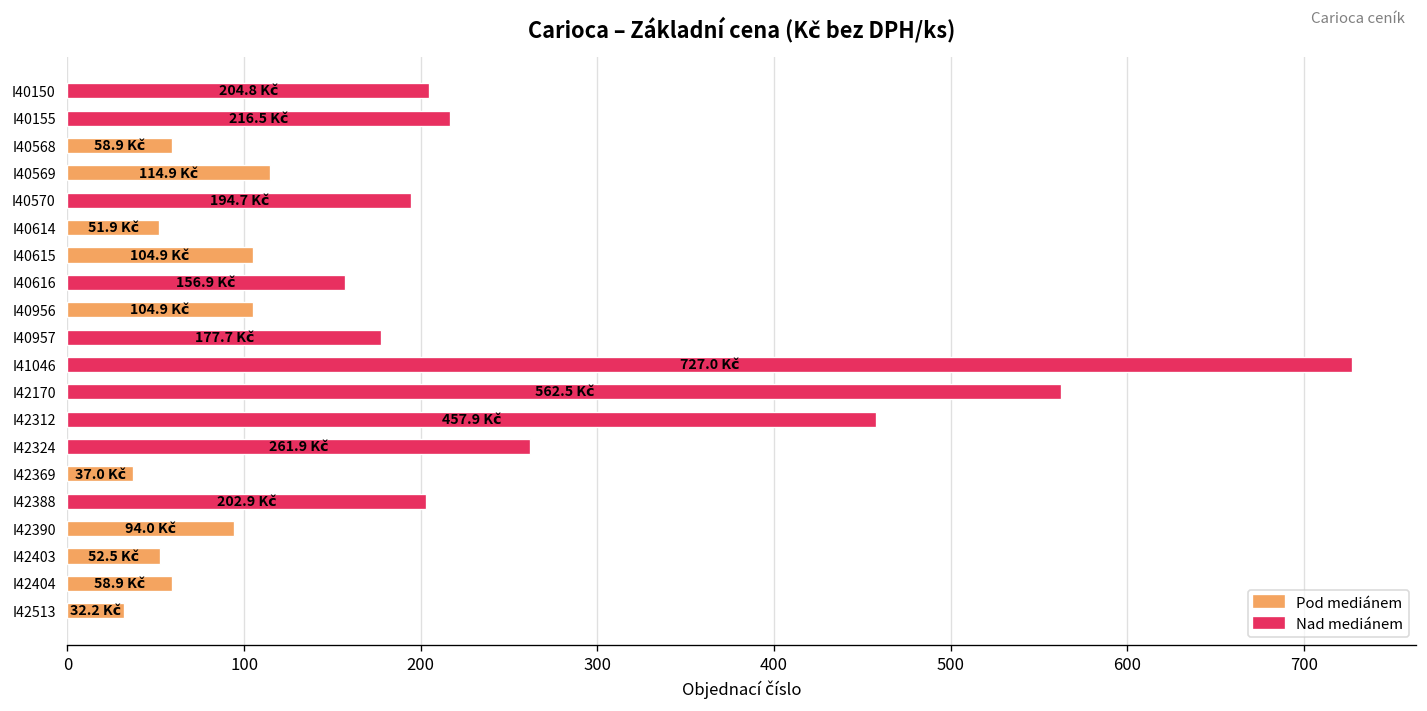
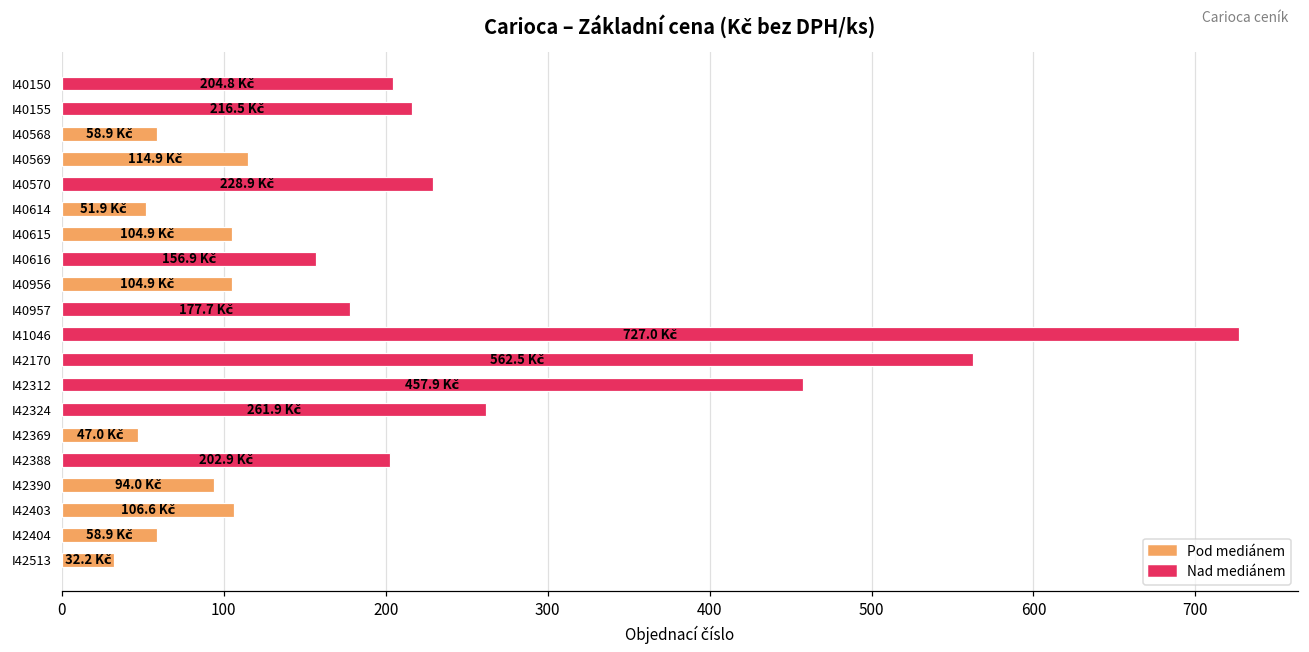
I40570: 194.7 -> 228.9
I42369: 37.0 -> 47.0
I42403: 52.5 -> 106.6
